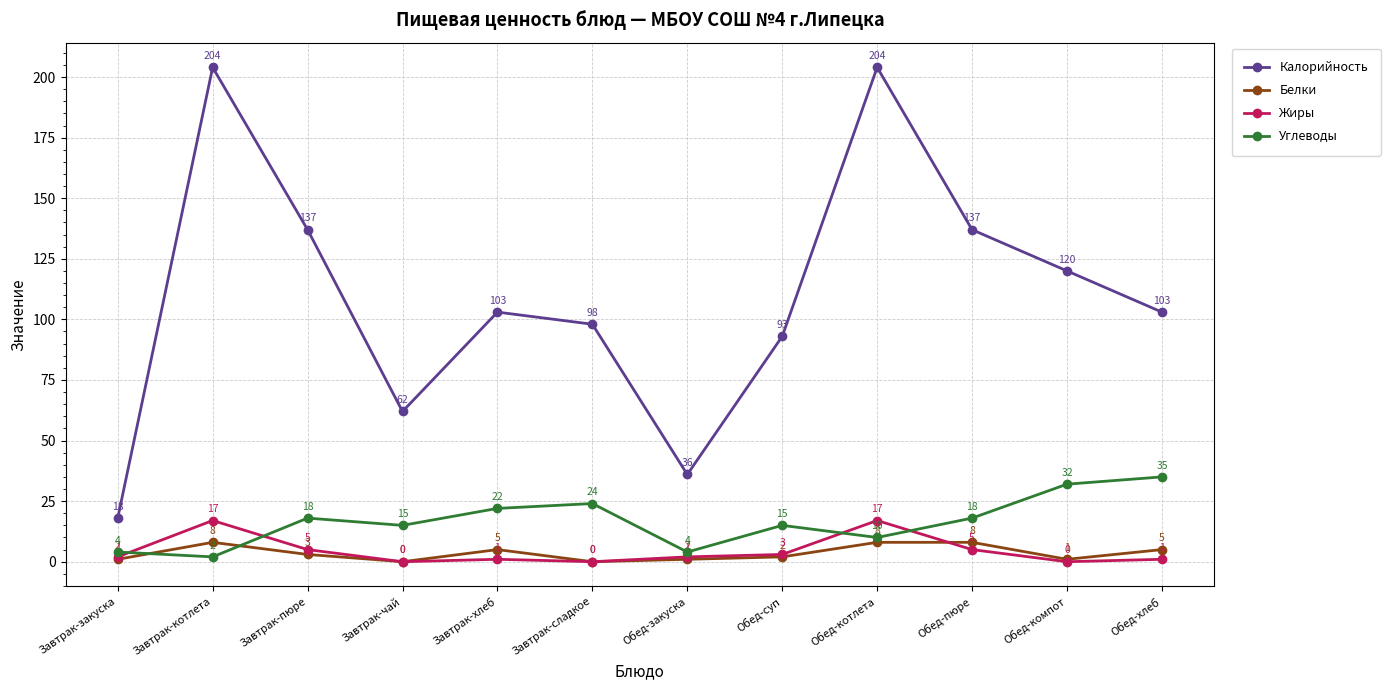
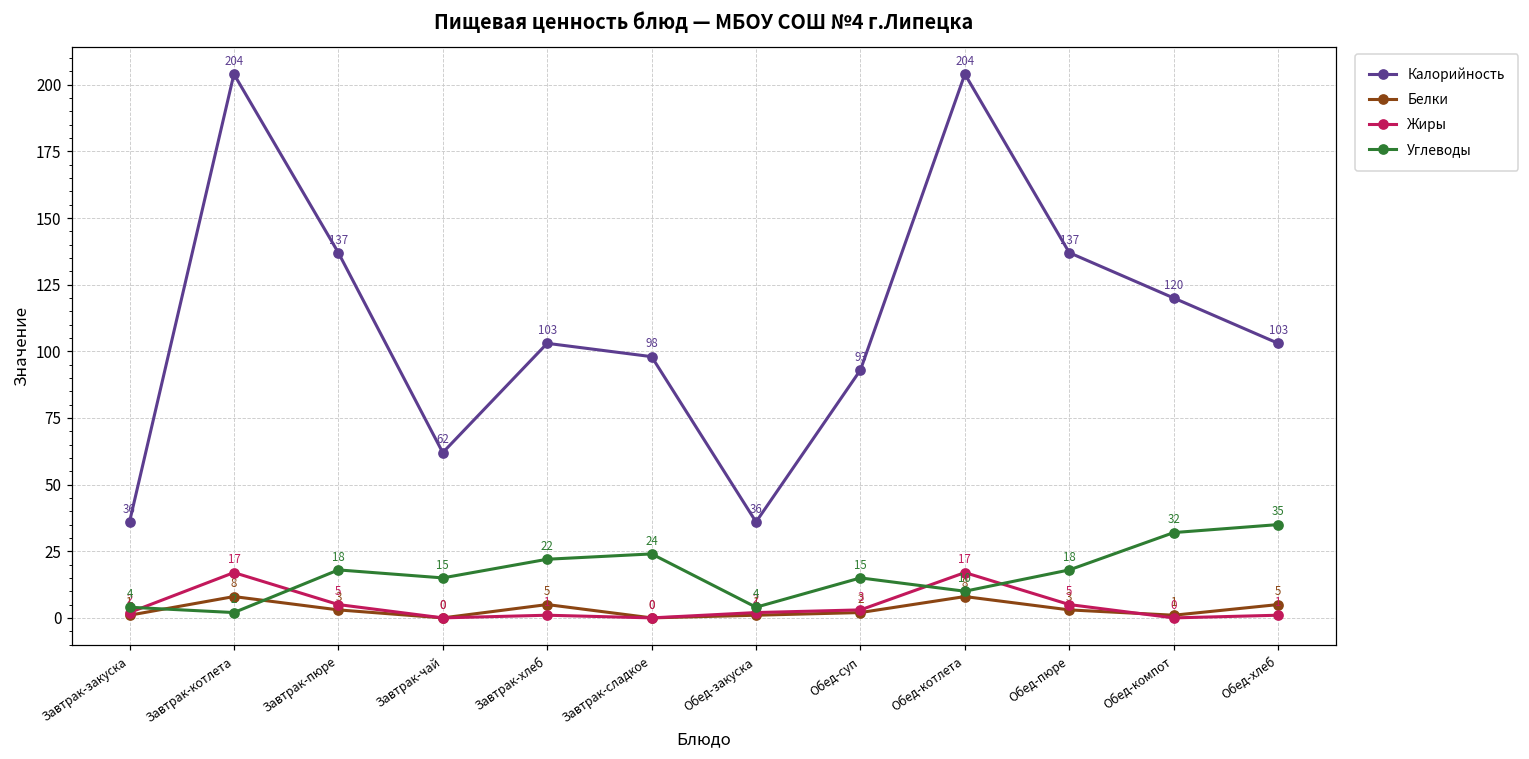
Калорийность, Завтрак-закуска: 18 -> 36
Белки, Обед-пюре: 8 -> 3
